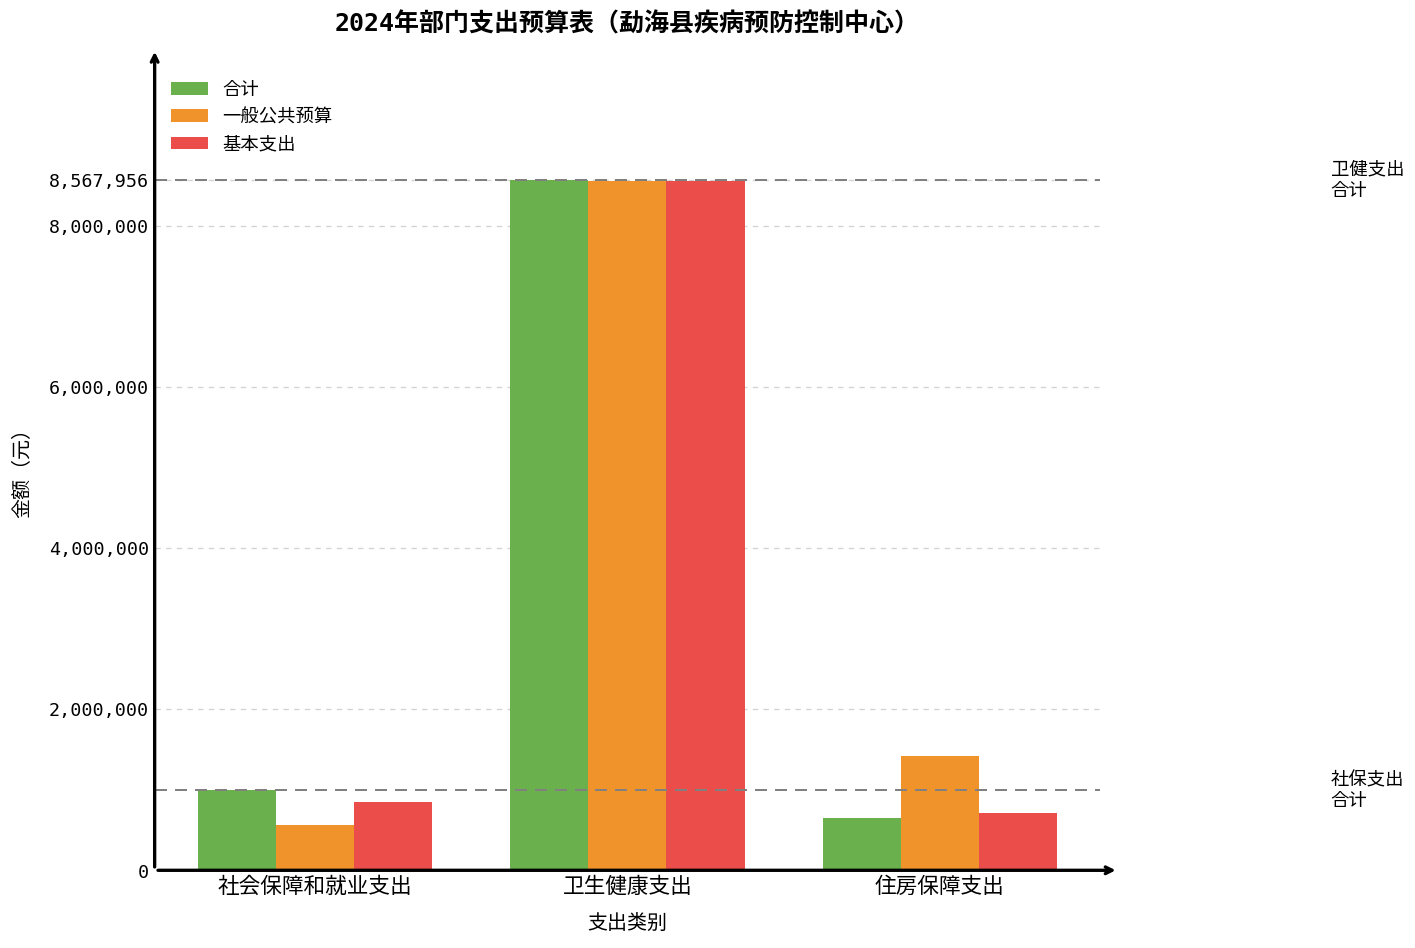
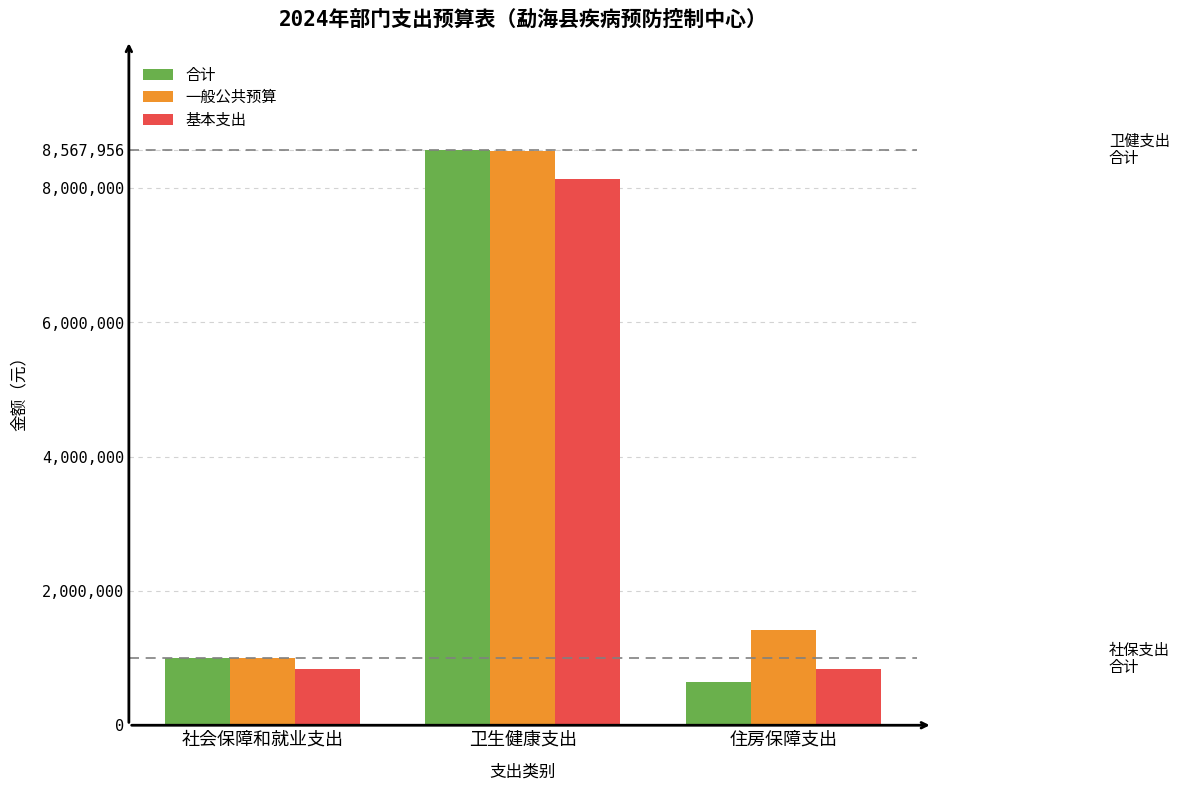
一般公共预算, 社会保障和就业支出: 600,000 -> 1,000,000
基本支出, 卫生健康支出: 8,600,000 -> 8,100,000
基本支出, 住房保障支出: 700,000 -> 800,000
